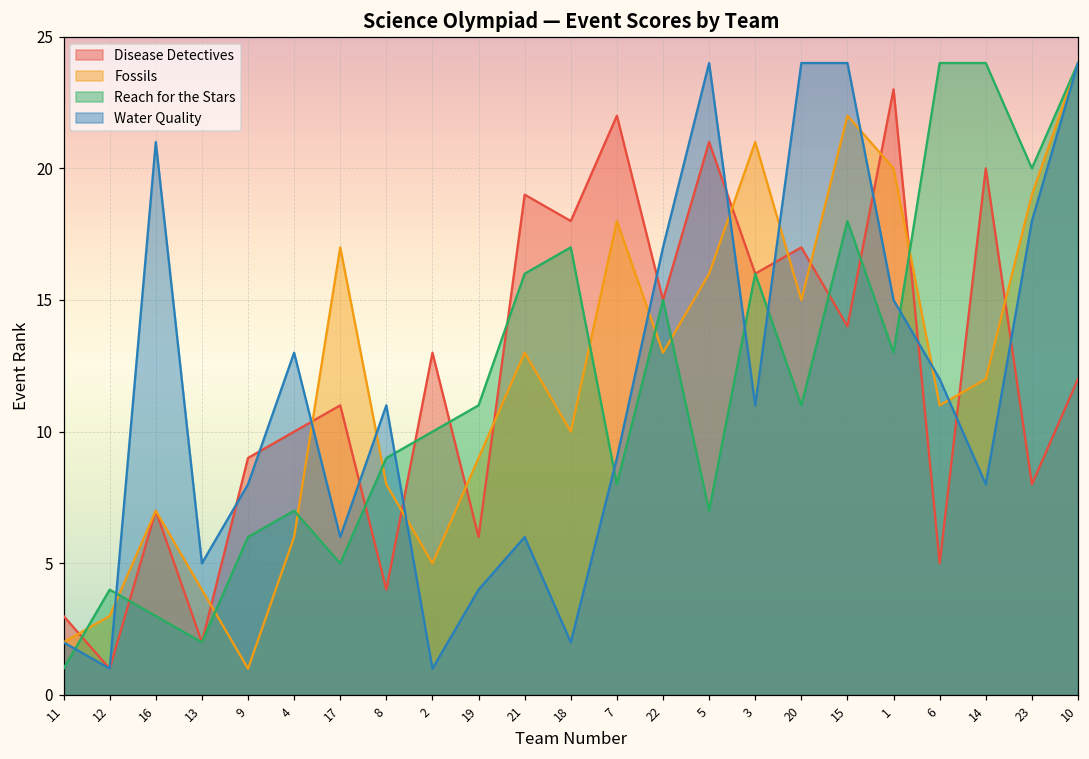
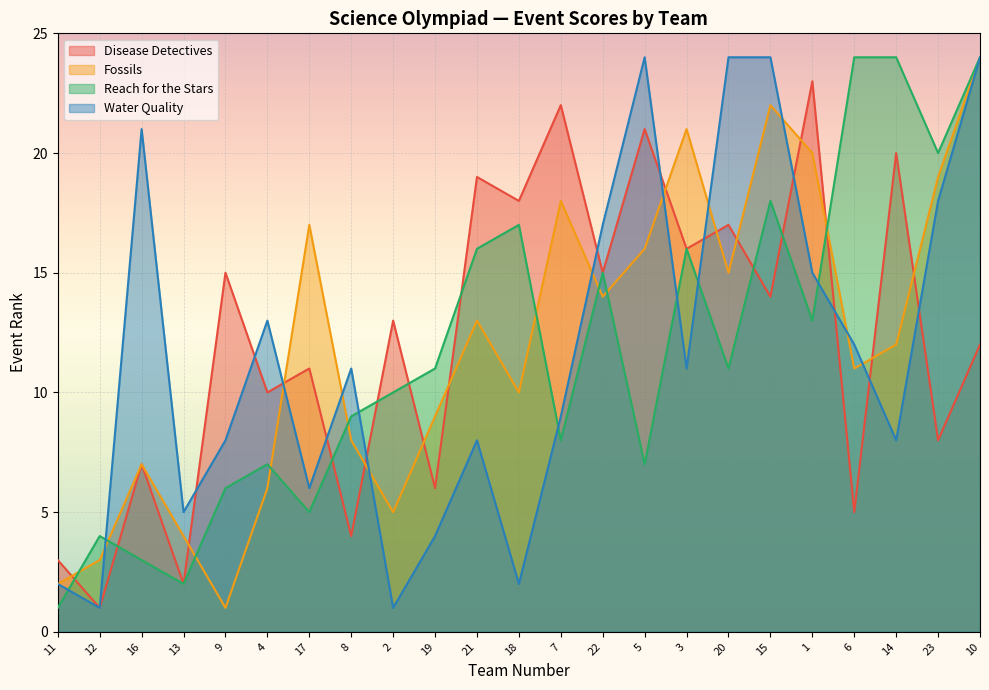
Disease Detectives, 9: 9 -> 15
Water Quality, 21: 6 -> 8
Fossils, 22: 13 -> 14
